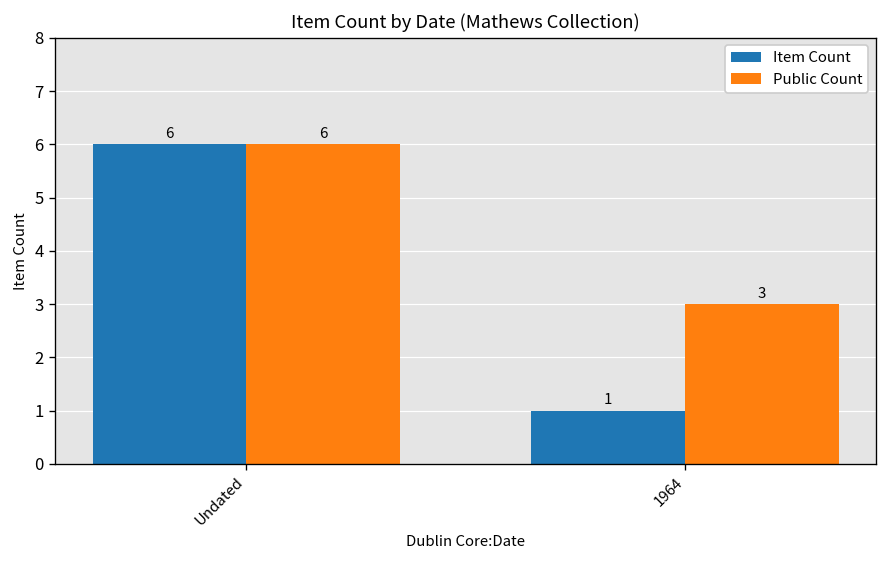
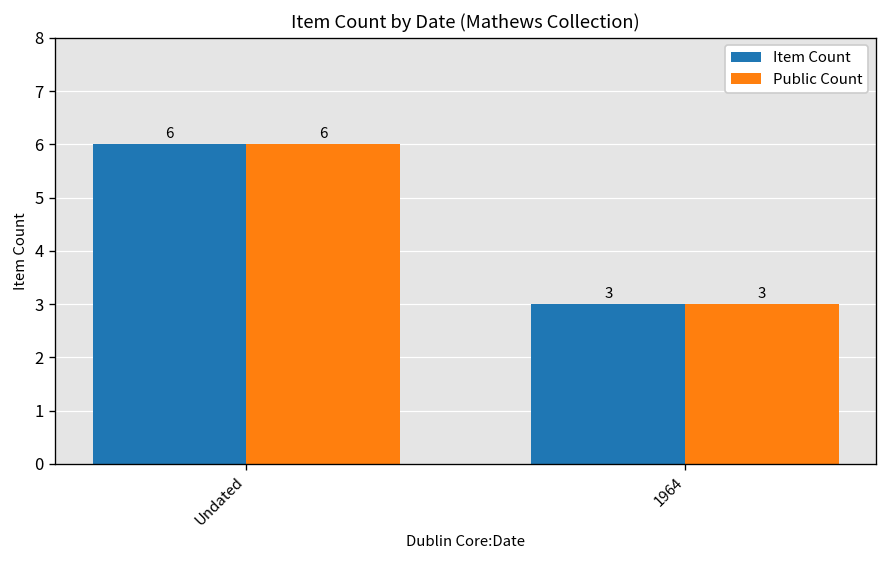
Item Count, 1964: 1 -> 3
